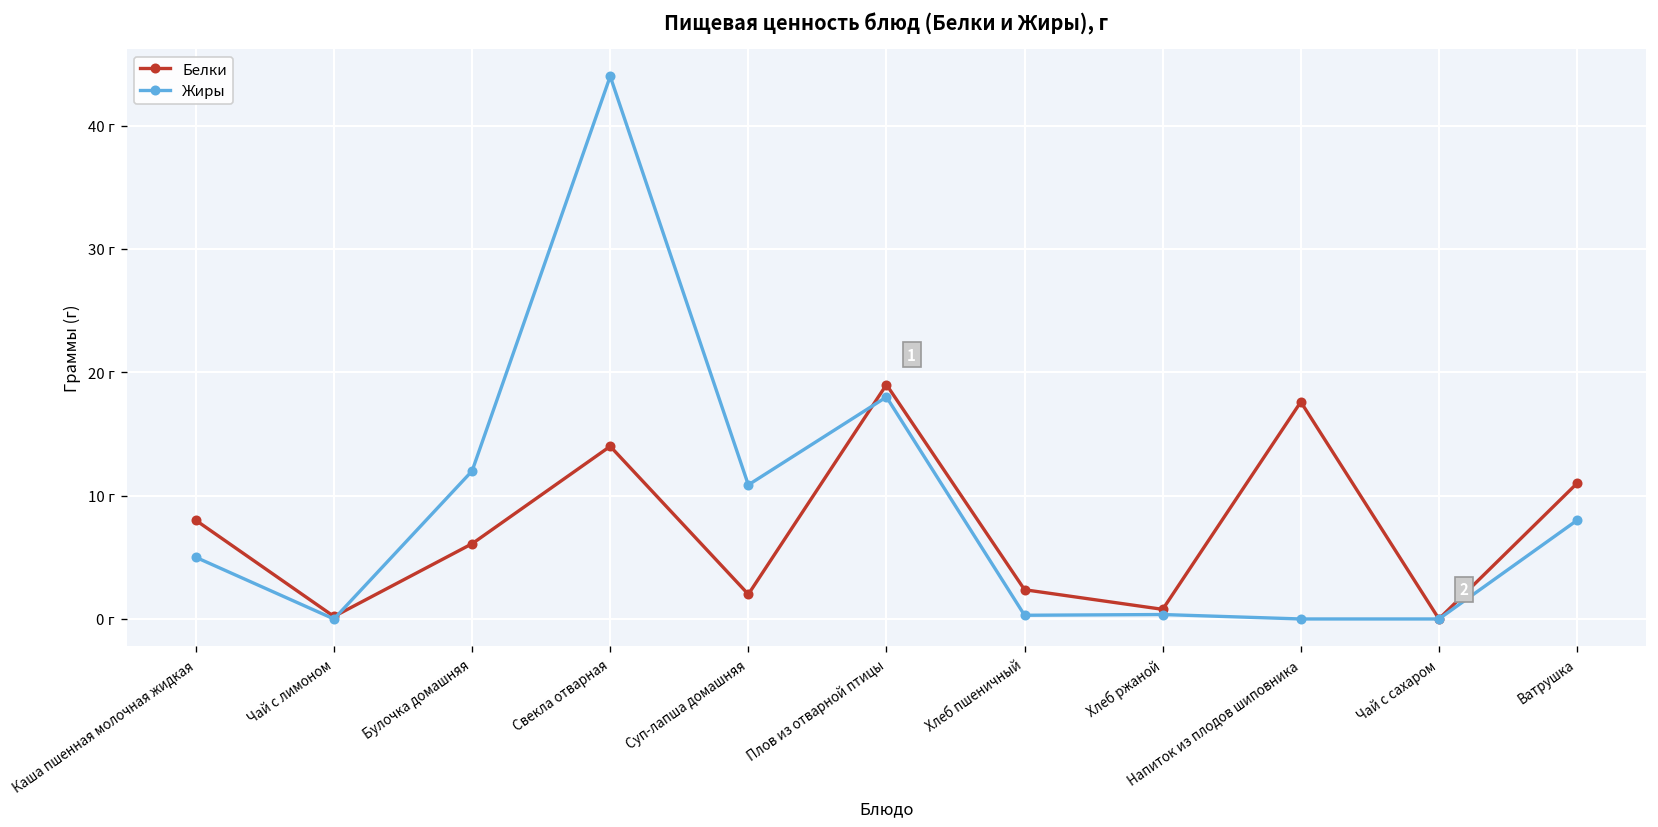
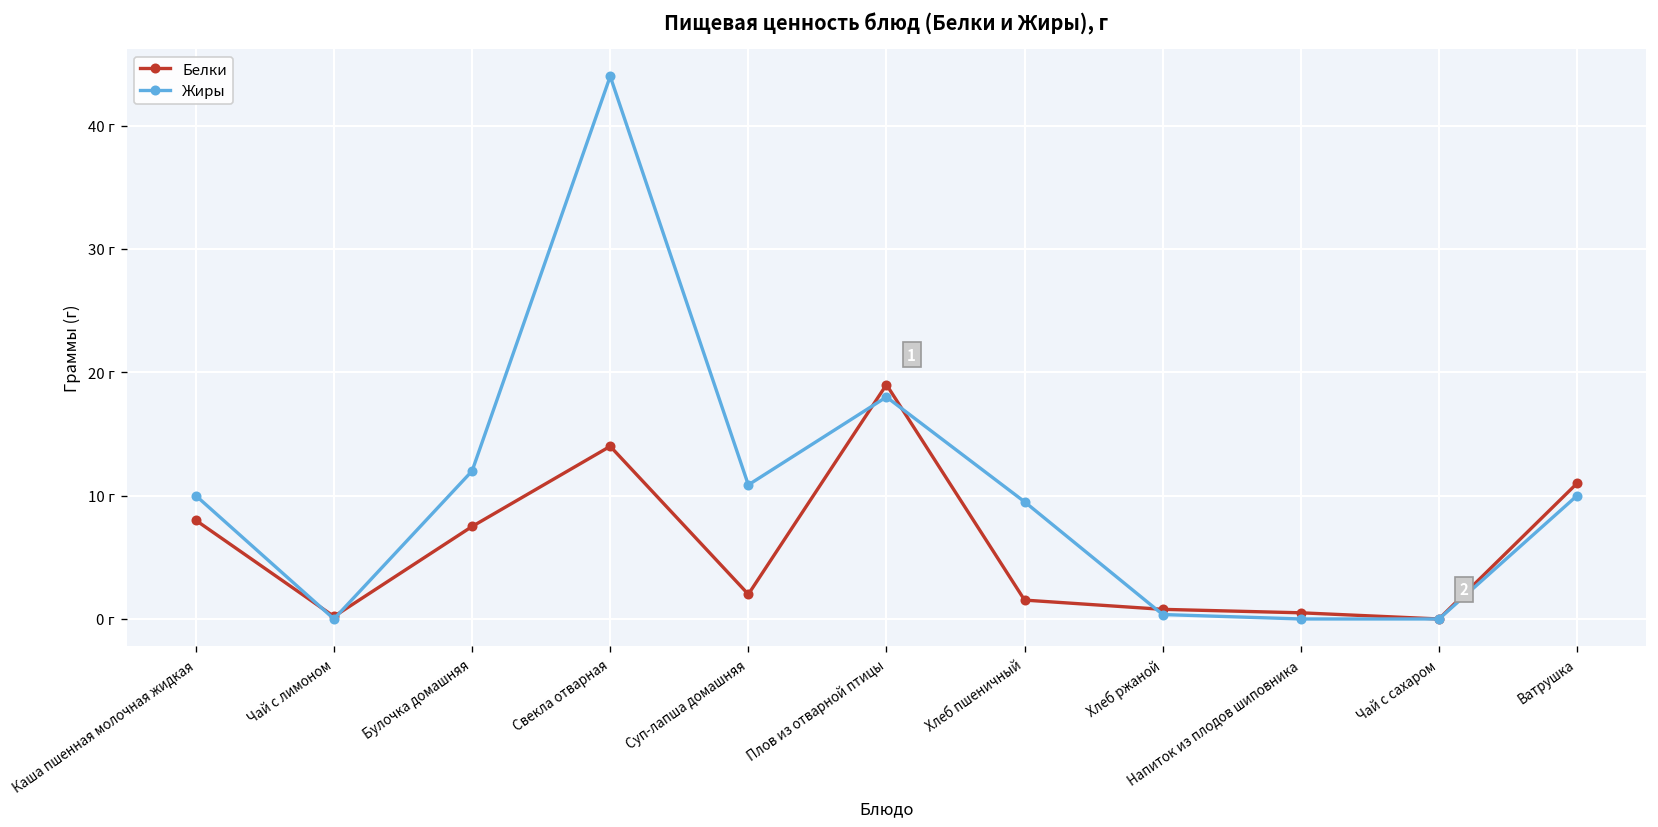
Жиры, Каша пшенная молочная жидкая: 5 г -> 10 г
Белки, Булочка домашняя: 6.1 г -> 7.5 г
Белки, Хлеб пшеничный: 2.4 г -> 1.5 г
Жиры, Хлеб пшеничный: 0.3 г -> 9.5 г
Белки, Напиток из плодов шиповника: 17.6 г -> 0.5 г
Жиры, Ватрушка: 8 г -> 10 г
